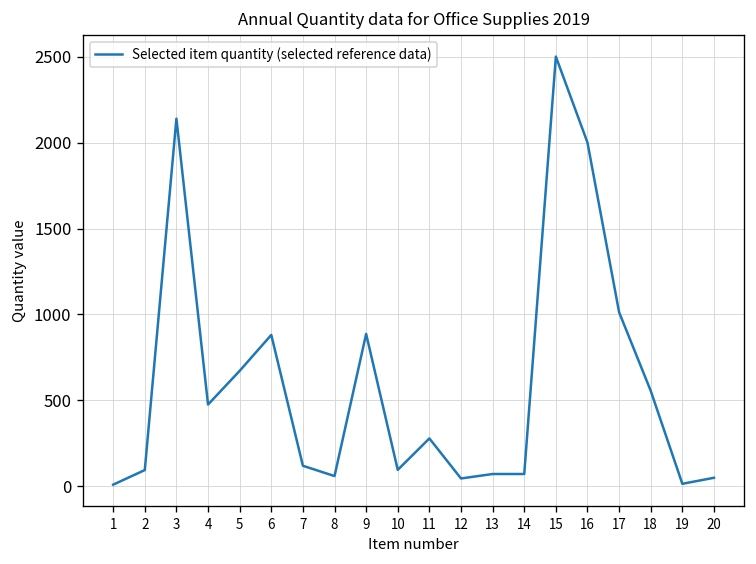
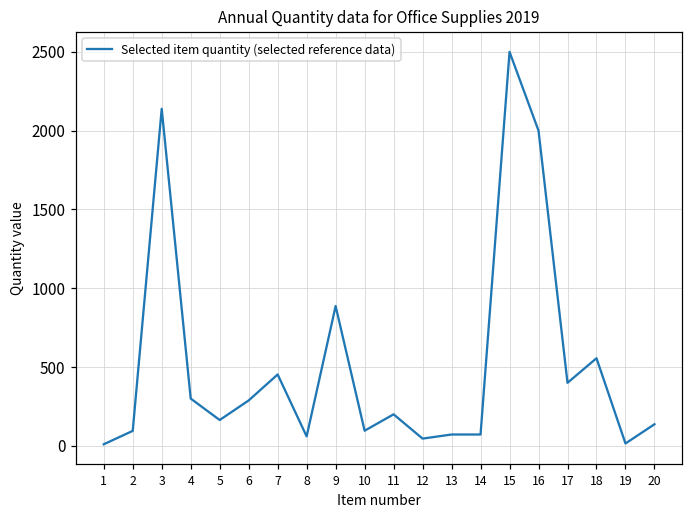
4: 480 -> 300
5: 670 -> 160
6: 880 -> 290
7: 120 -> 450
11: 280 -> 200
17: 1010 -> 400
20: 50 -> 140
